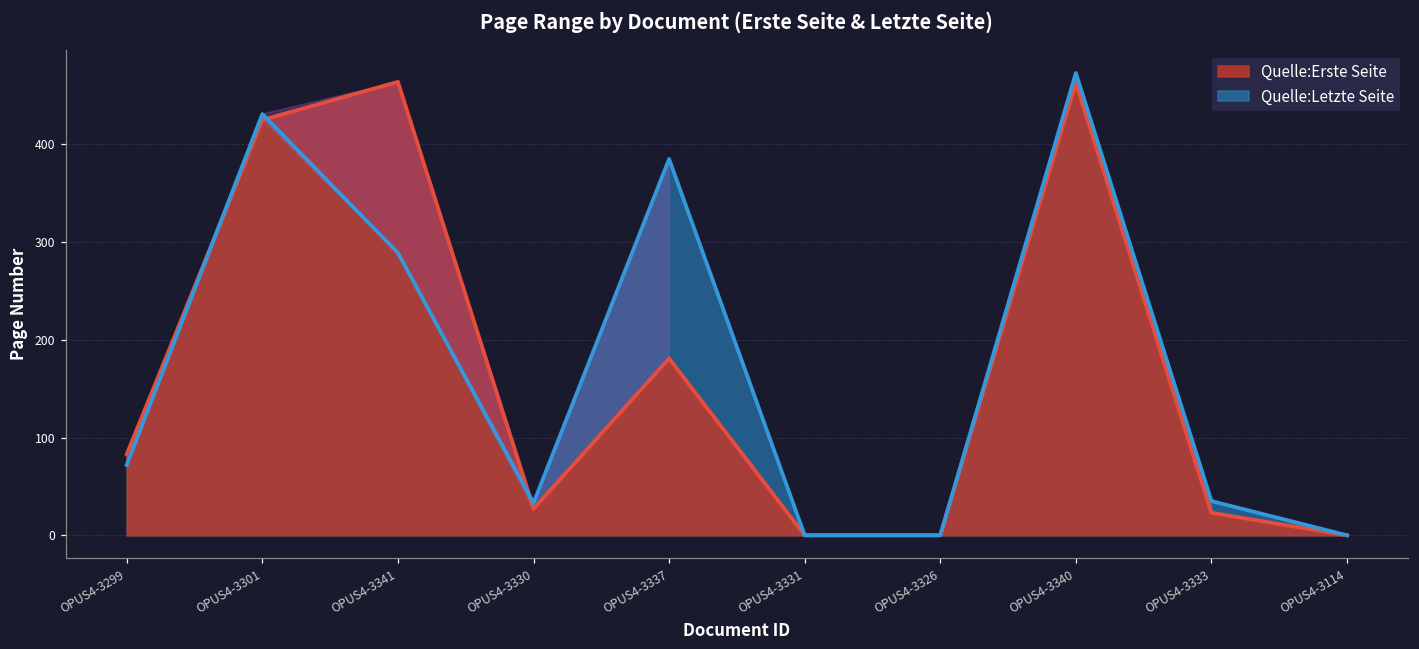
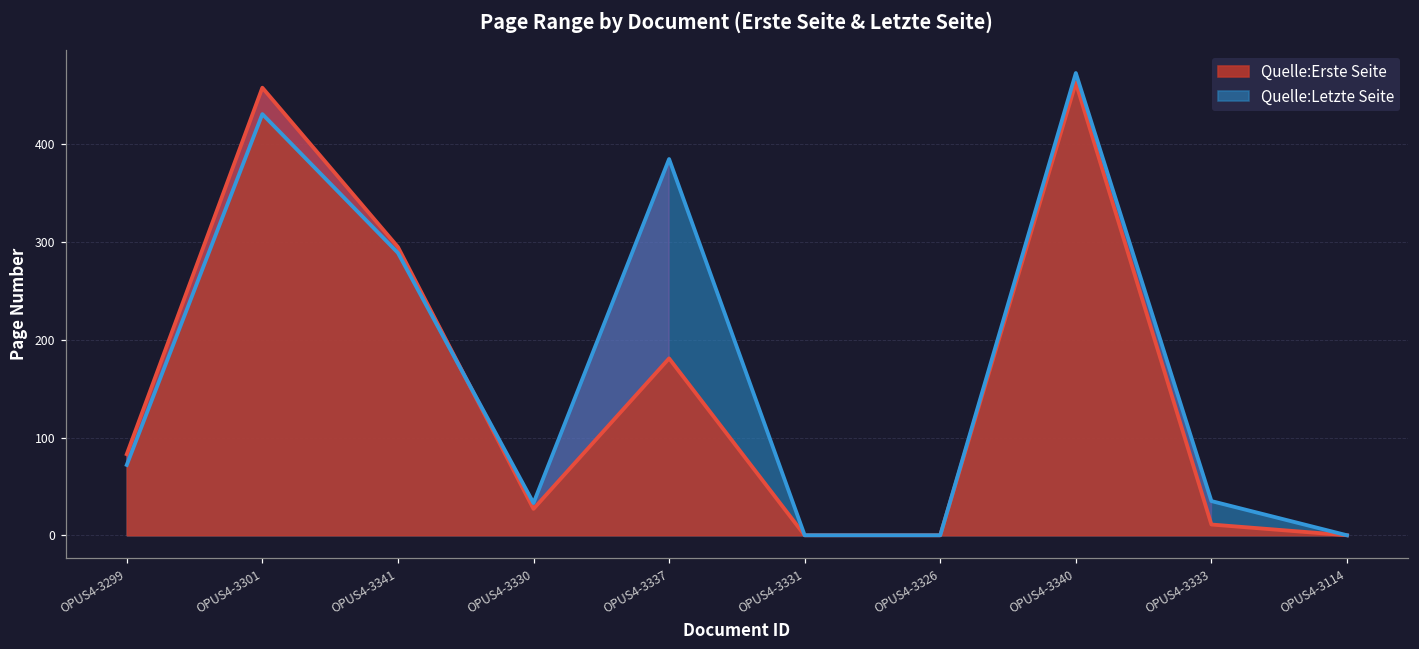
Quelle:Erste Seite, OPUS4-3301: 430 -> 460
Quelle:Erste Seite, OPUS4-3341: 460 -> 300
Quelle:Erste Seite, OPUS4-3333: 20 -> 10
